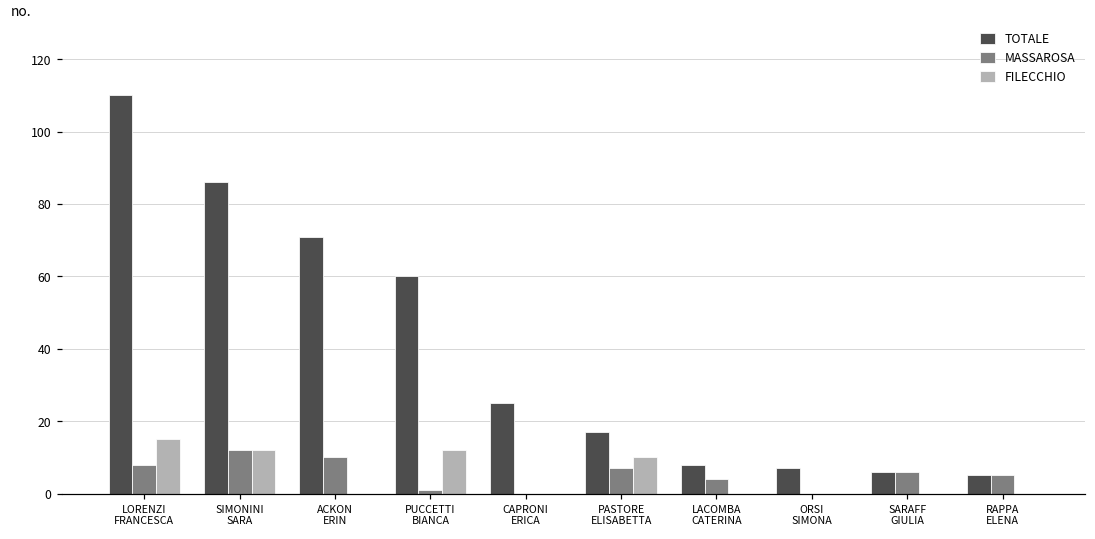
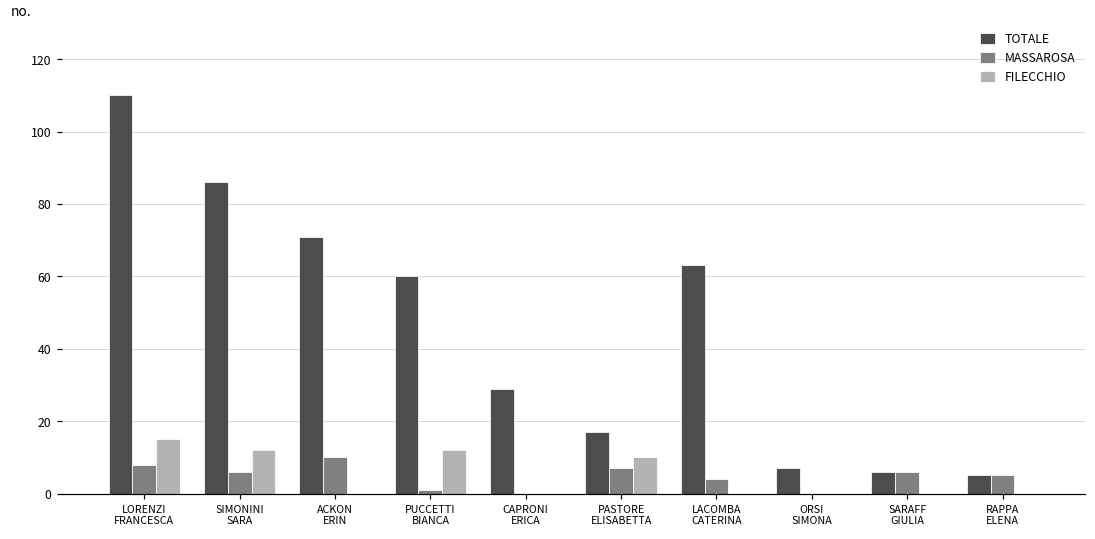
MASSAROSA, SIMONINI SARA: 12 -> 6
TOTALE, CAPRONI ERICA: 25 -> 29
TOTALE, LACOMBA CATERINA: 8 -> 63
